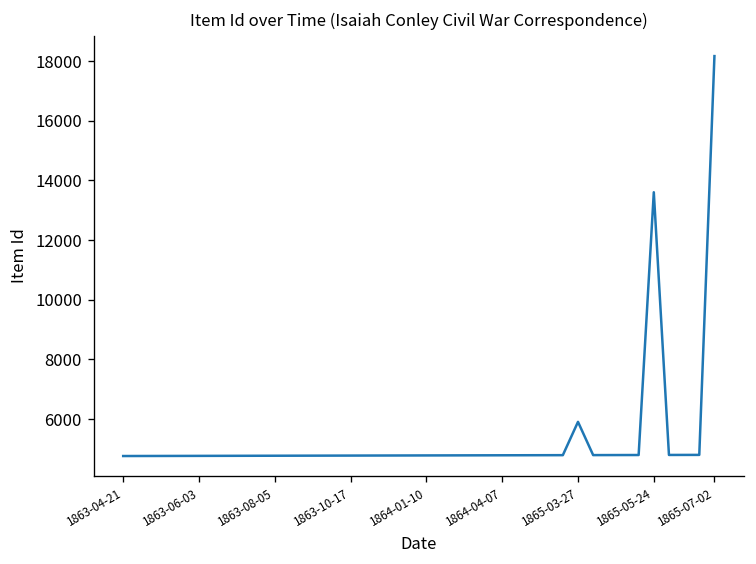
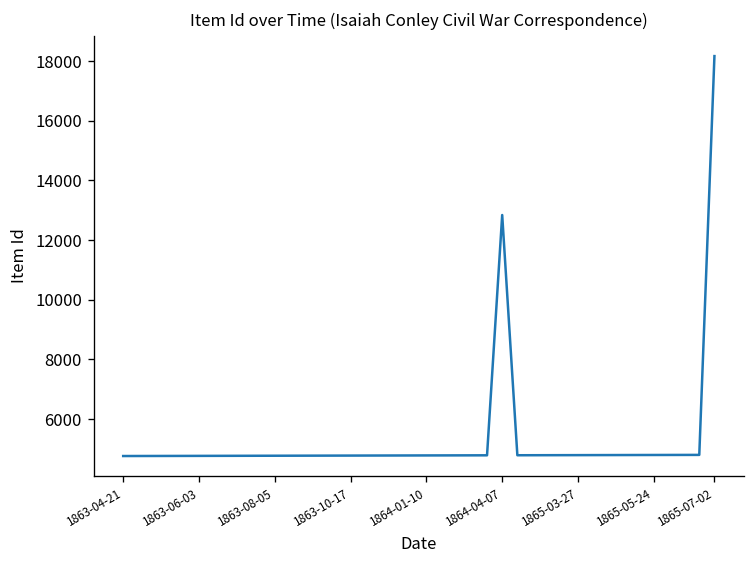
1864-04-07: 4800 -> 12800
1865-03-27: 5900 -> 4800
1865-05-24: 13600 -> 4800
